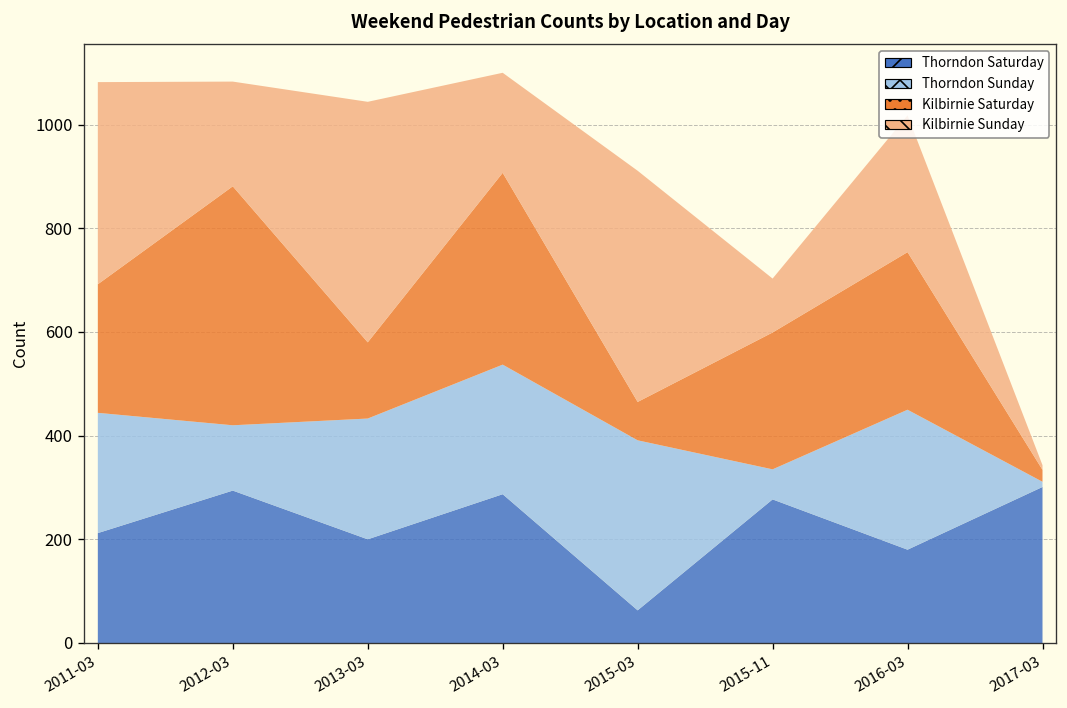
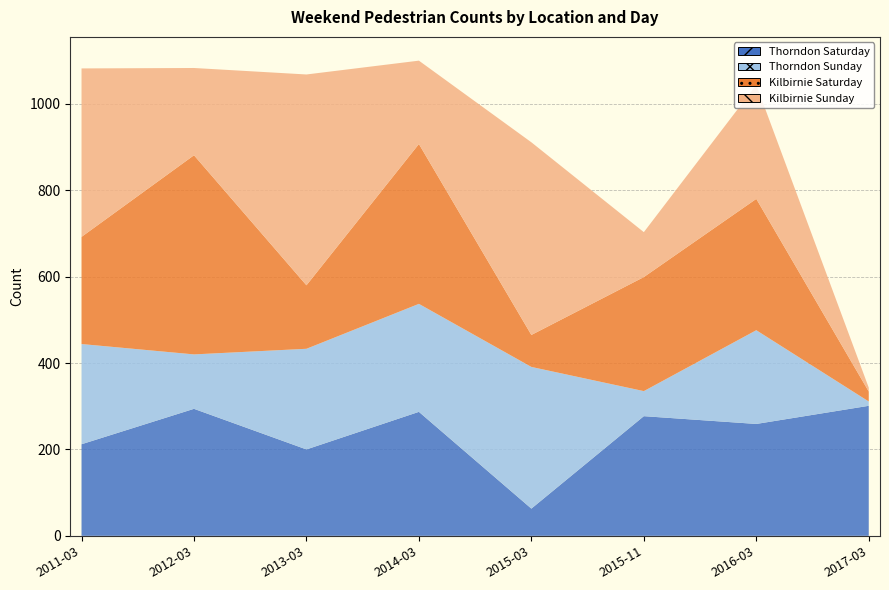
Kilbirnie Sunday, 2013-03: 460 -> 490
Thorndon Saturday, 2016-03: 180 -> 260
Thorndon Sunday, 2016-03: 270 -> 220
